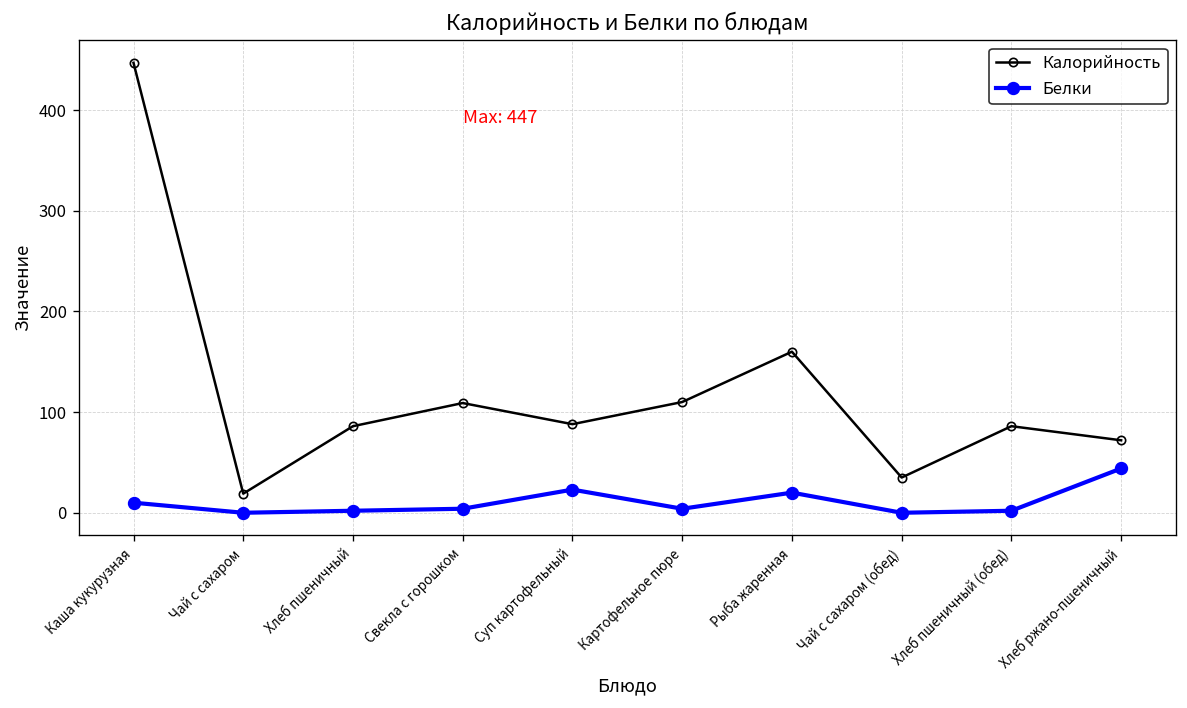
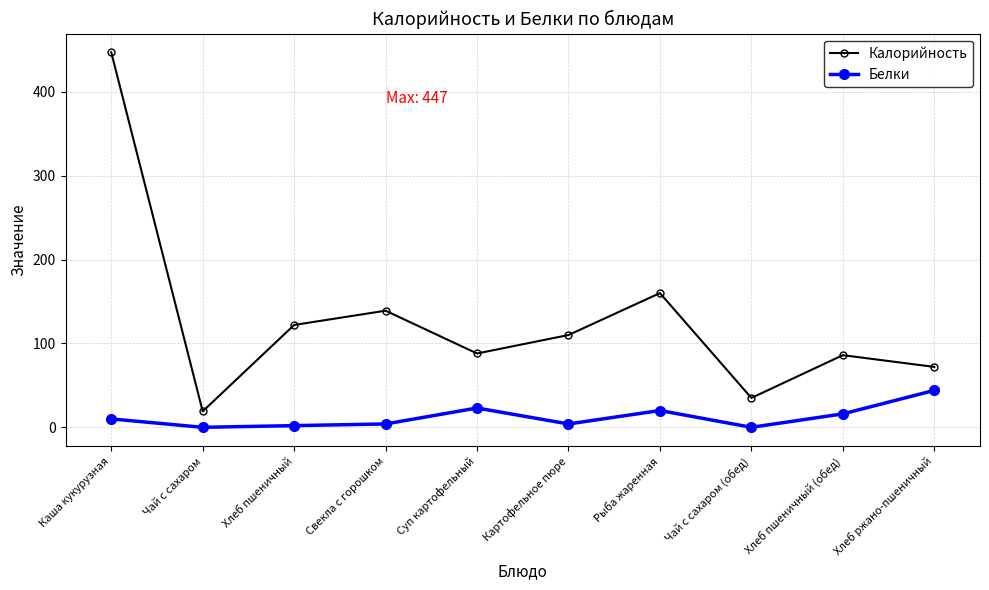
Калорийность, Хлеб пшеничный: 90 -> 120
Калорийность, Свекла с горошком: 110 -> 140
Белки, Хлеб пшеничный (обед): 0 -> 20
